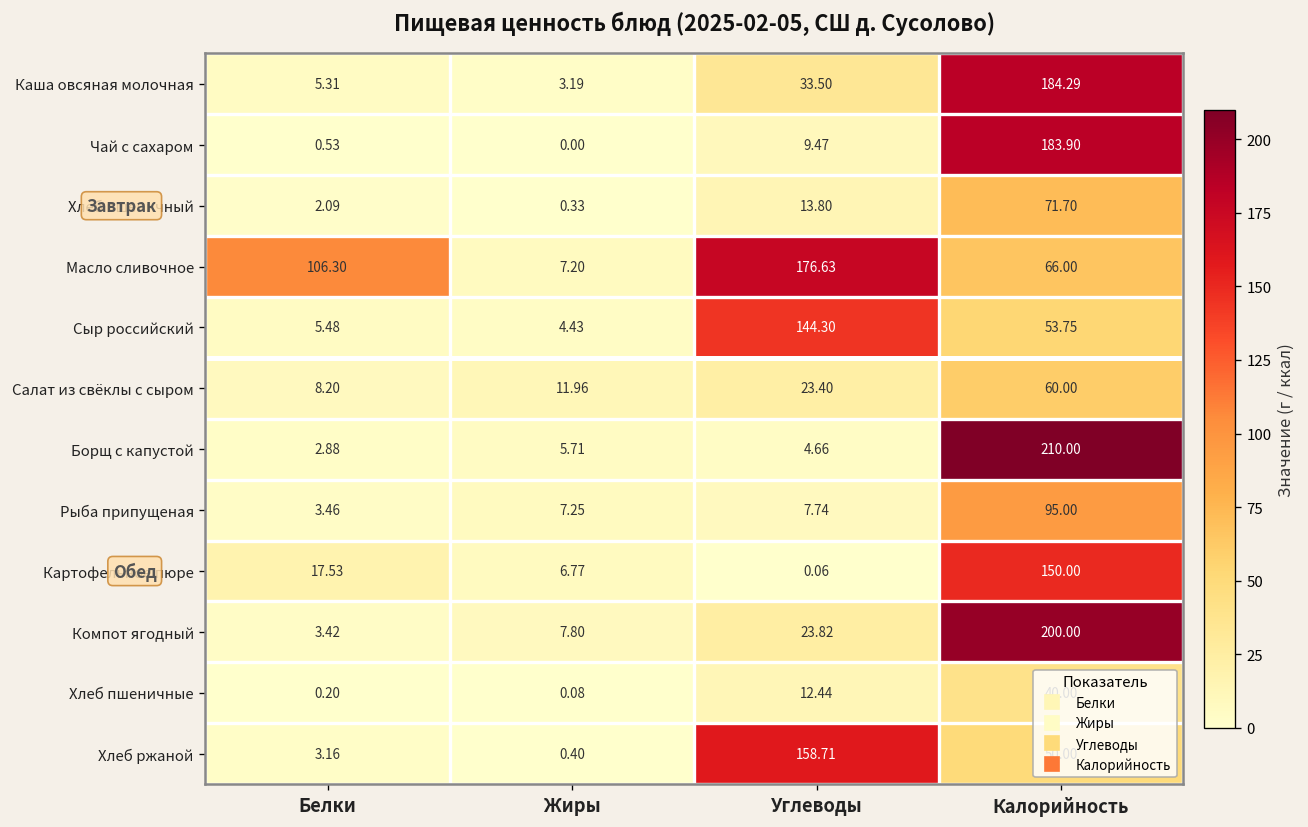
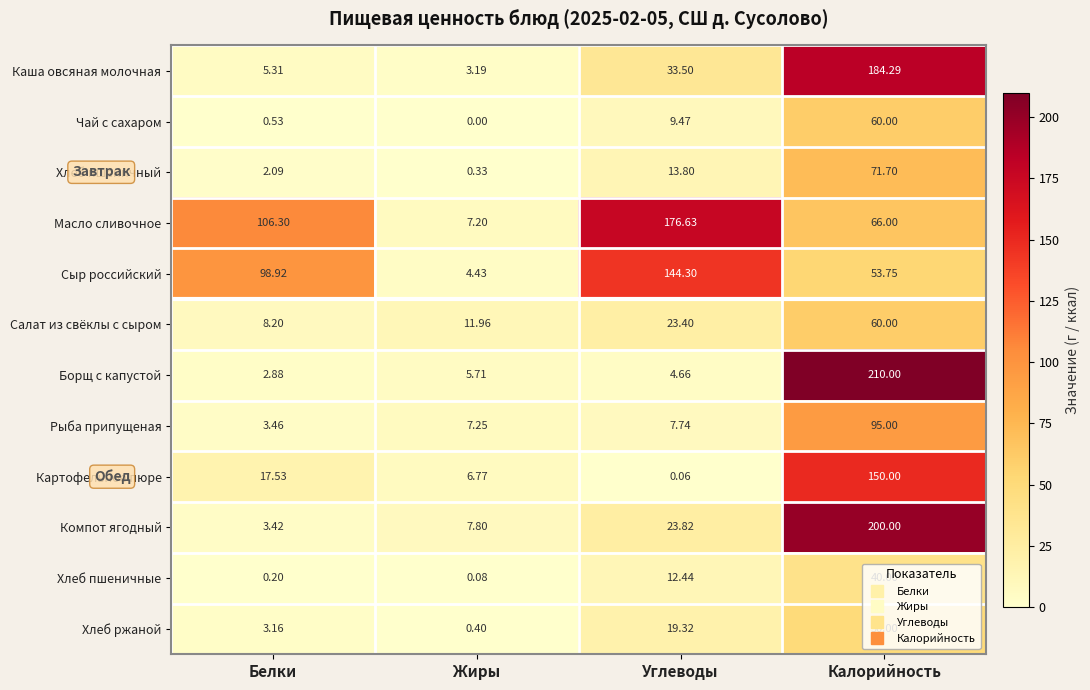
Чай с сахаром, Калорийность: 183.90 -> 60.00
Сыр российский, Белки: 5.48 -> 98.92
Хлеб ржаной, Углеводы: 158.71 -> 19.32
